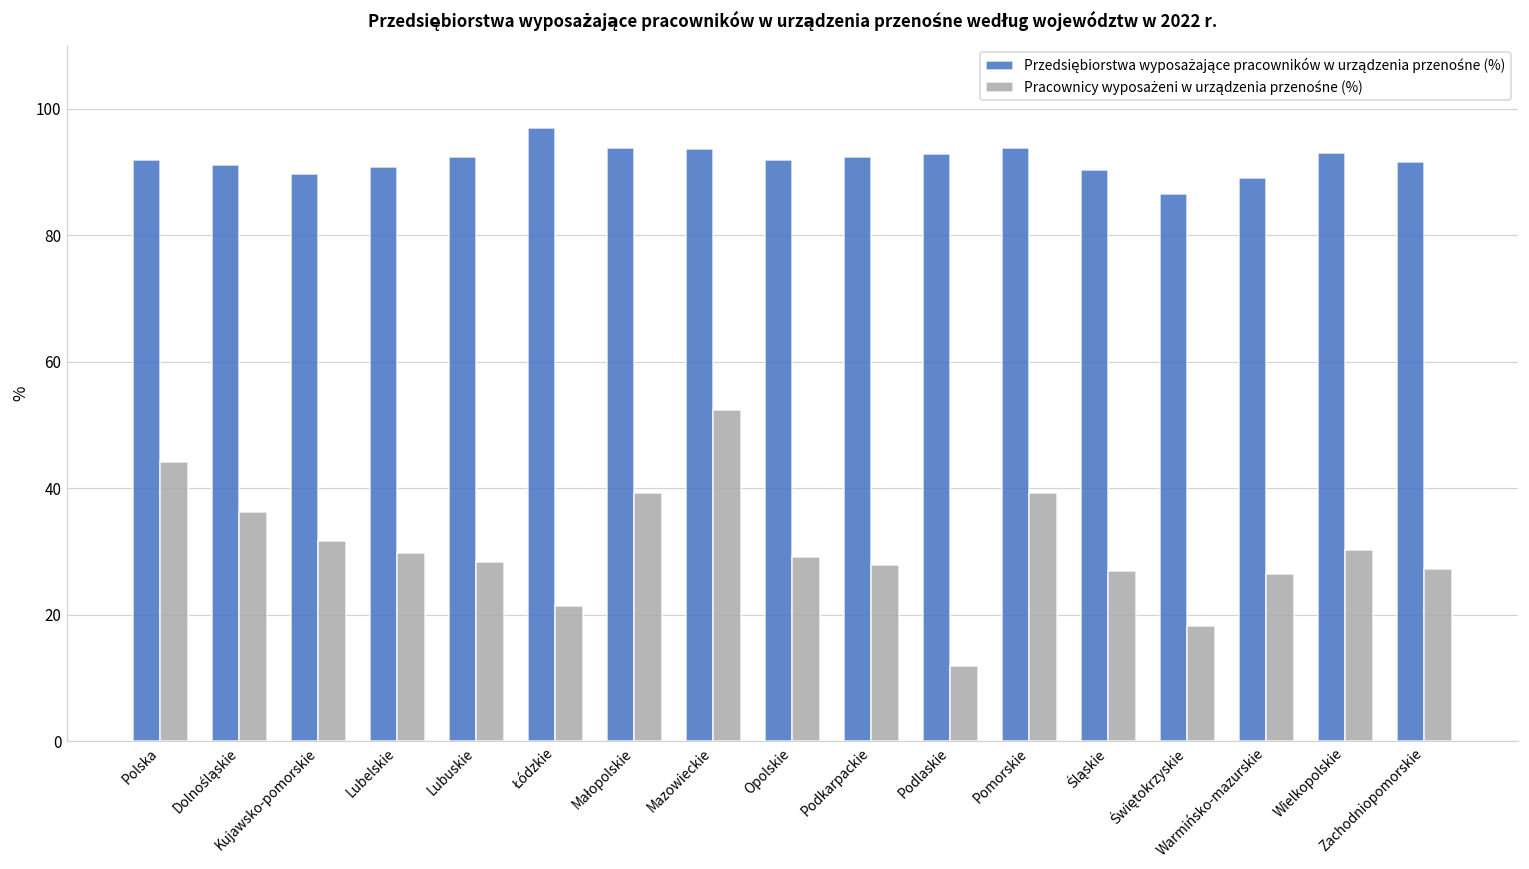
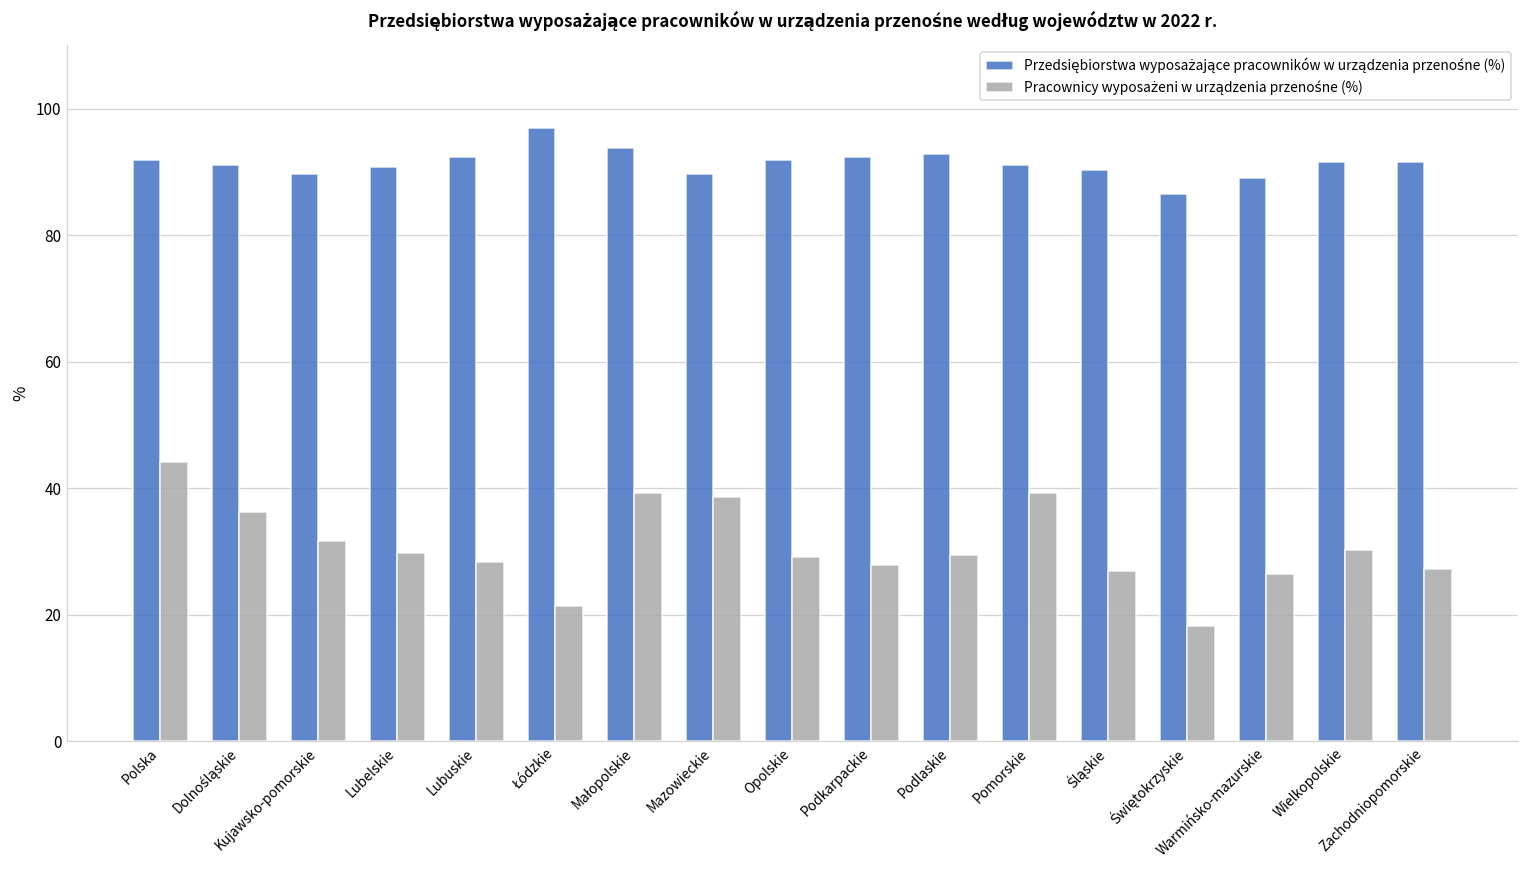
Przedsiębiorstwa wyposażające pracowników w urządzenia przenośne (%), Mazowieckie: 94 -> 90
Pracownicy wyposażeni w urządzenia przenośne (%), Mazowieckie: 52 -> 39
Pracownicy wyposażeni w urządzenia przenośne (%), Podlaskie: 12 -> 30
Przedsiębiorstwa wyposażające pracowników w urządzenia przenośne (%), Pomorskie: 94 -> 91
Przedsiębiorstwa wyposażające pracowników w urządzenia przenośne (%), Wielkopolskie: 93 -> 92
